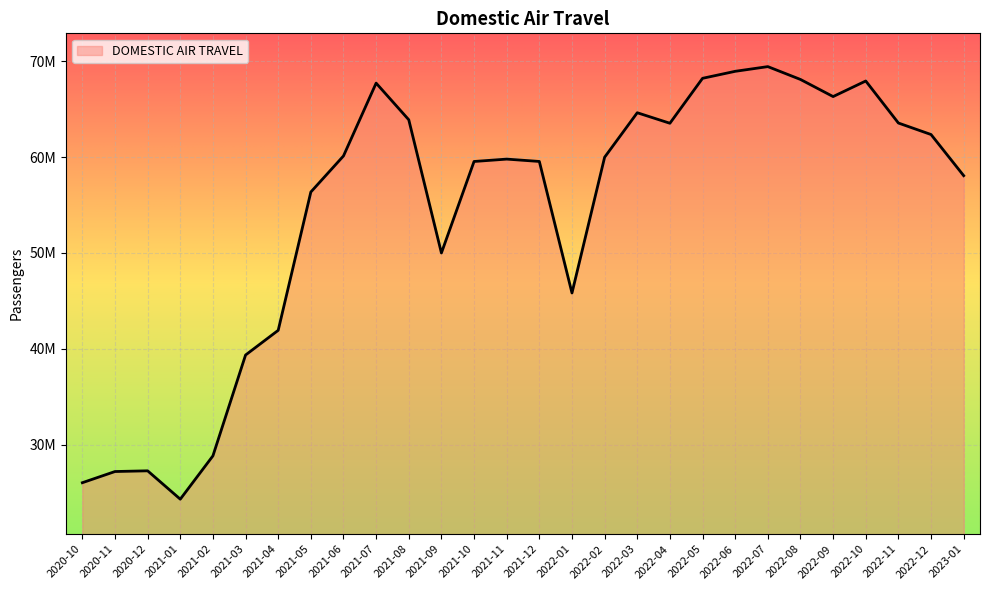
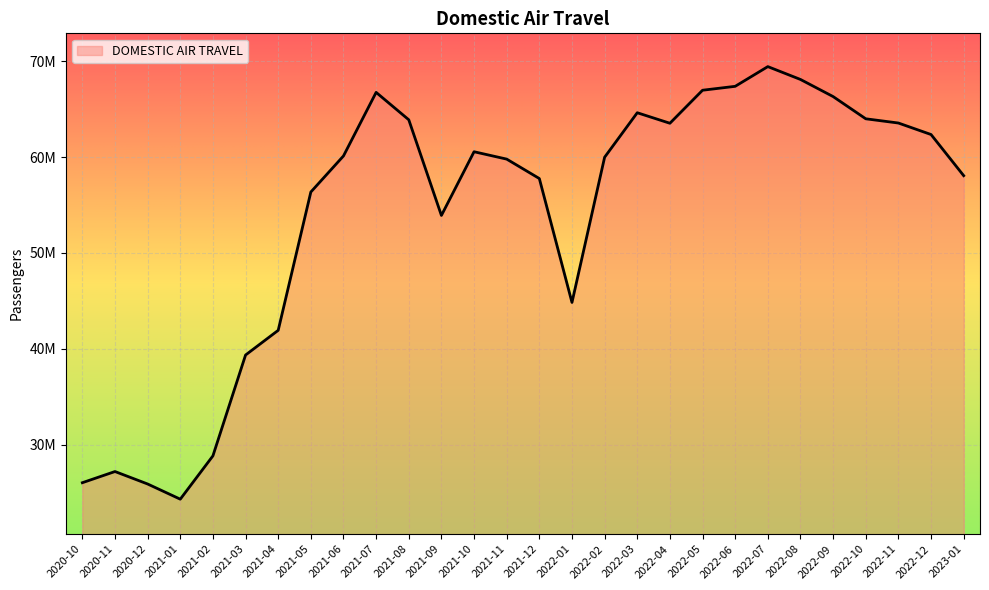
2020-12: 27000000 -> 26000000
2021-07: 68000000 -> 67000000
2021-09: 50000000 -> 54000000
2021-10: 60000000 -> 61000000
2021-12: 60000000 -> 58000000
2022-01: 46000000 -> 45000000
2022-05: 68000000 -> 67000000
2022-06: 69000000 -> 67000000
2022-10: 68000000 -> 64000000
